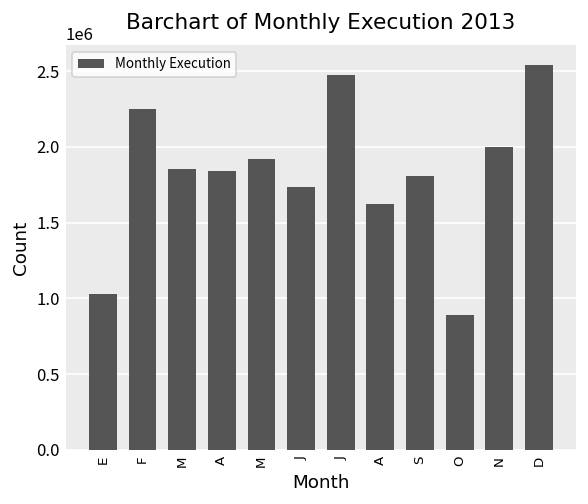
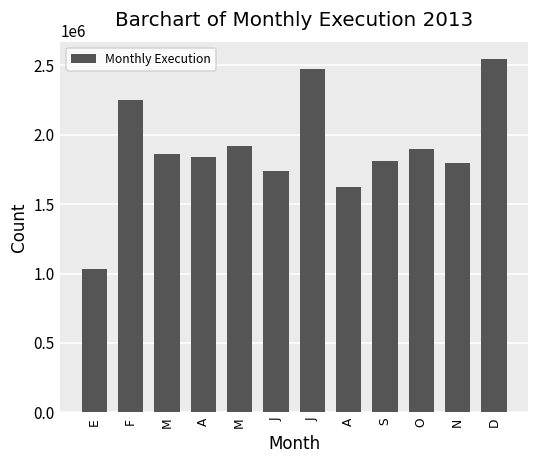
O: 890000 -> 1900000
N: 2000000 -> 1790000
